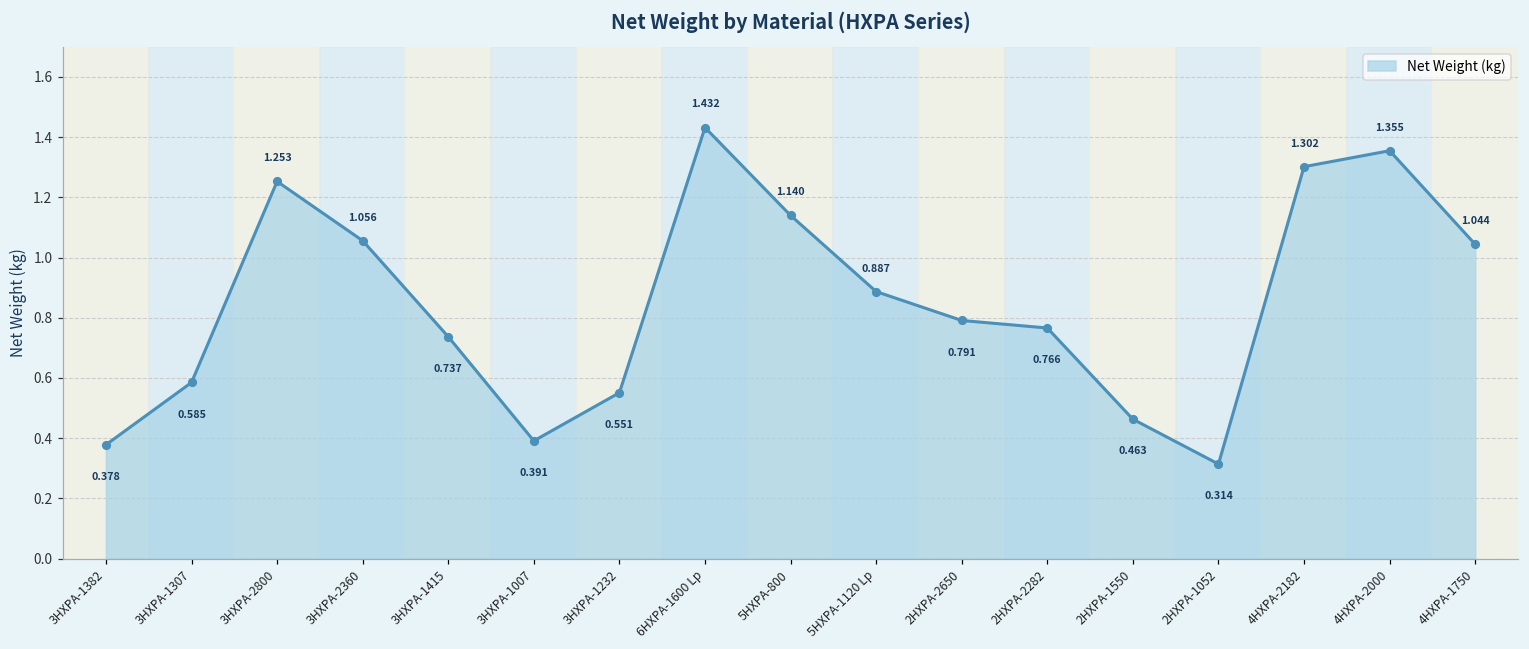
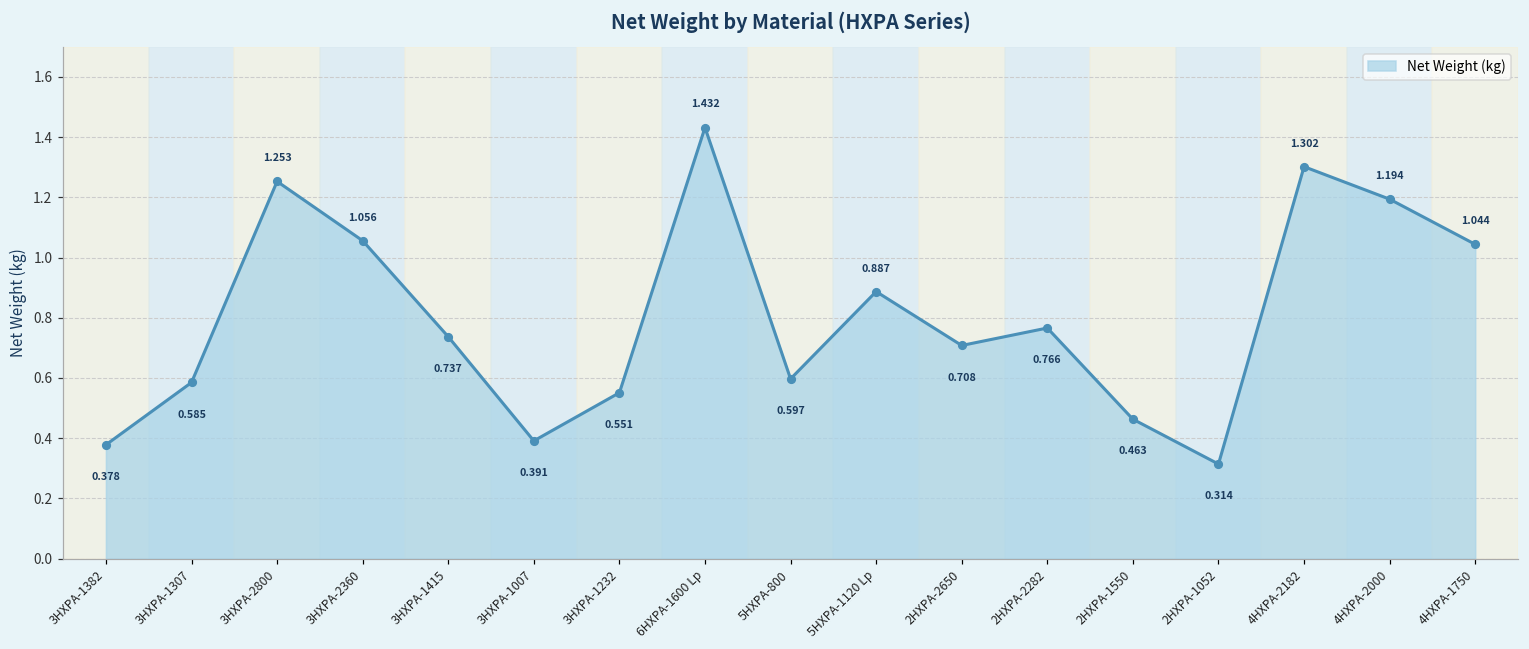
Net Weight (kg), 5HXPA-800: 1.140 -> 0.597
Net Weight (kg), 2HXPA-2650: 0.791 -> 0.708
Net Weight (kg), 4HXPA-2000: 1.355 -> 1.194
